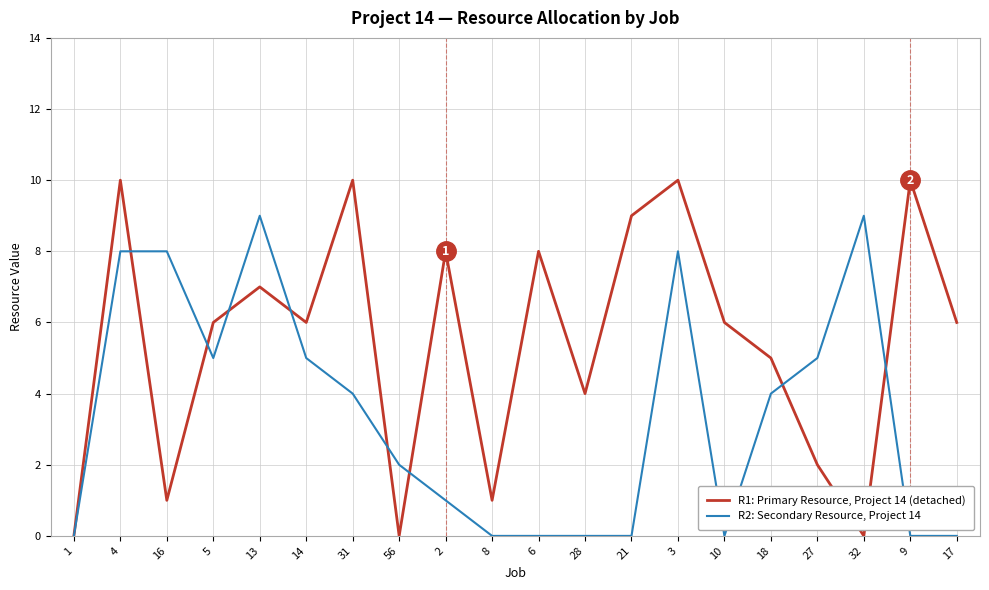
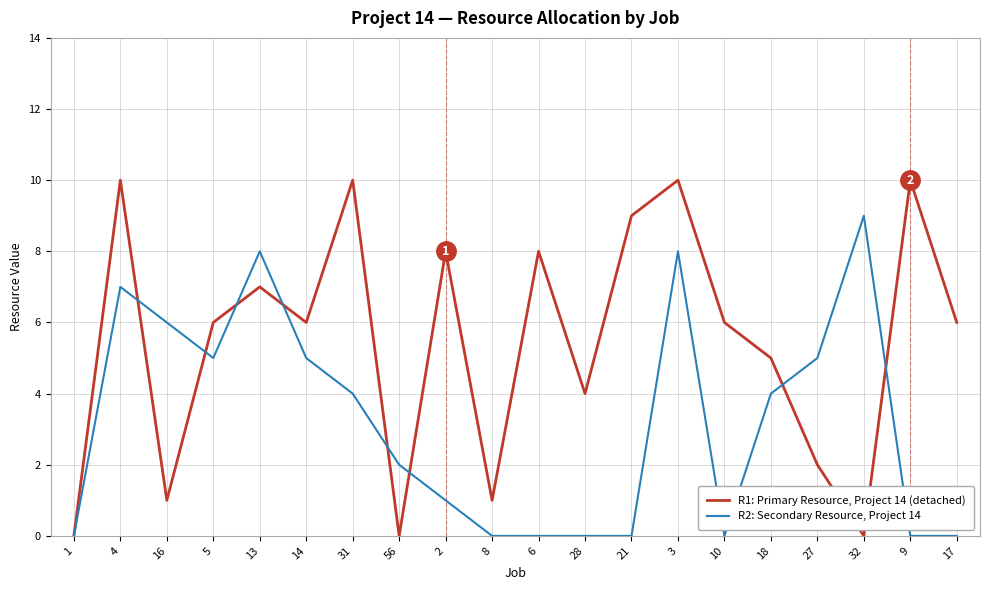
R2: Secondary Resource, Project 14, 4: 8 -> 7
R2: Secondary Resource, Project 14, 16: 8 -> 6
R2: Secondary Resource, Project 14, 13: 9 -> 8
